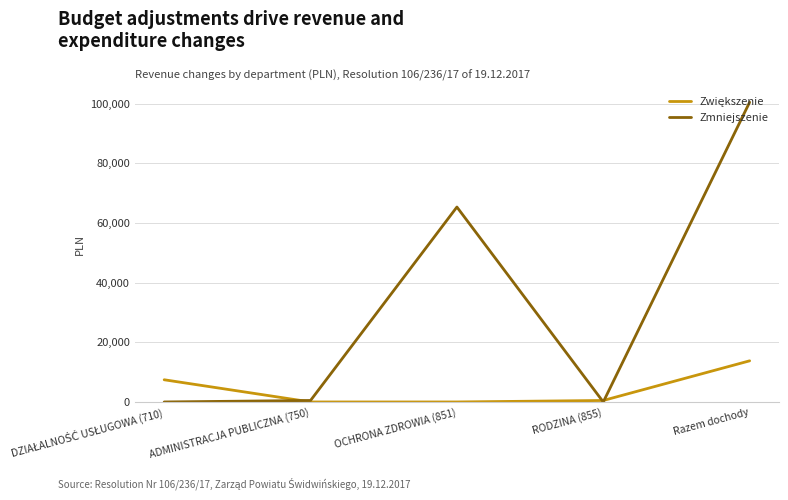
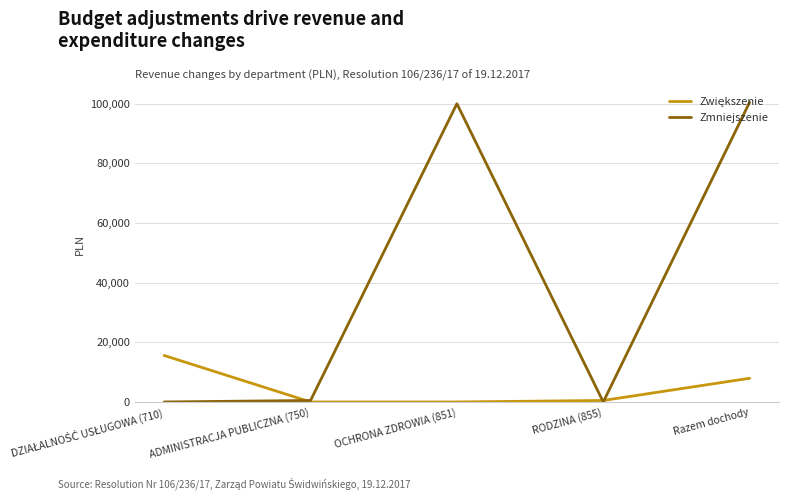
Zwiększenie, DZIAŁALNOŚĆ USŁUGOWA (710): 7,000 -> 16,000
Zmniejszenie, OCHRONA ZDROWIA (851): 65,000 -> 100,000
Zwiększenie, Razem dochody: 14,000 -> 8,000
